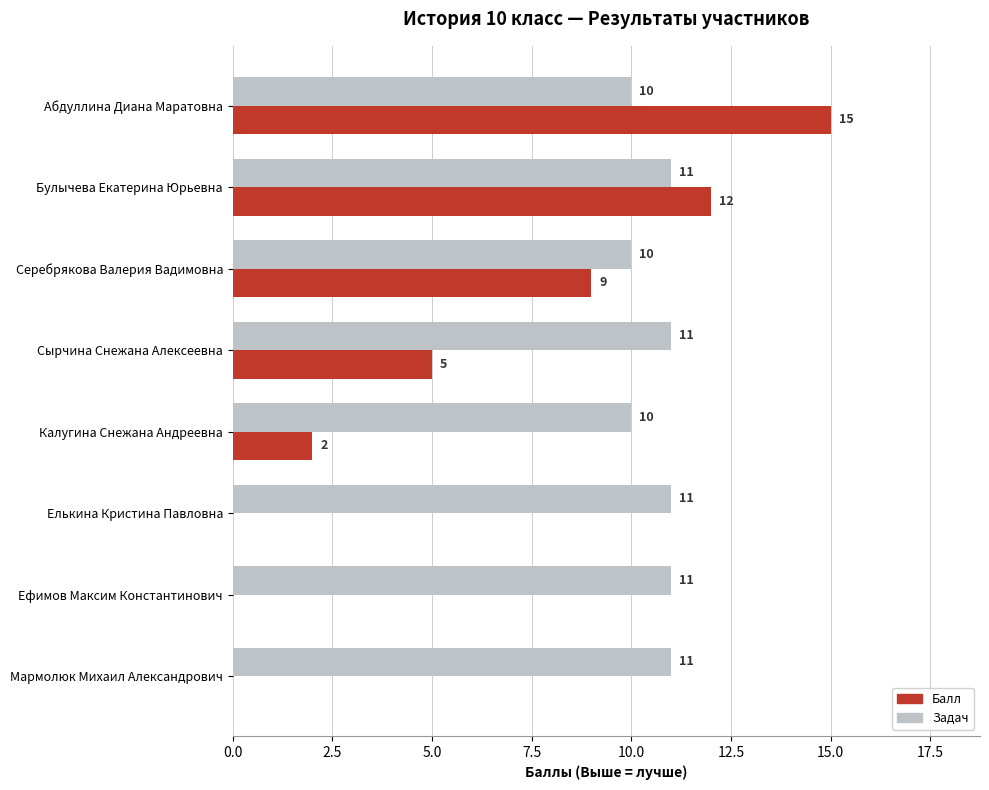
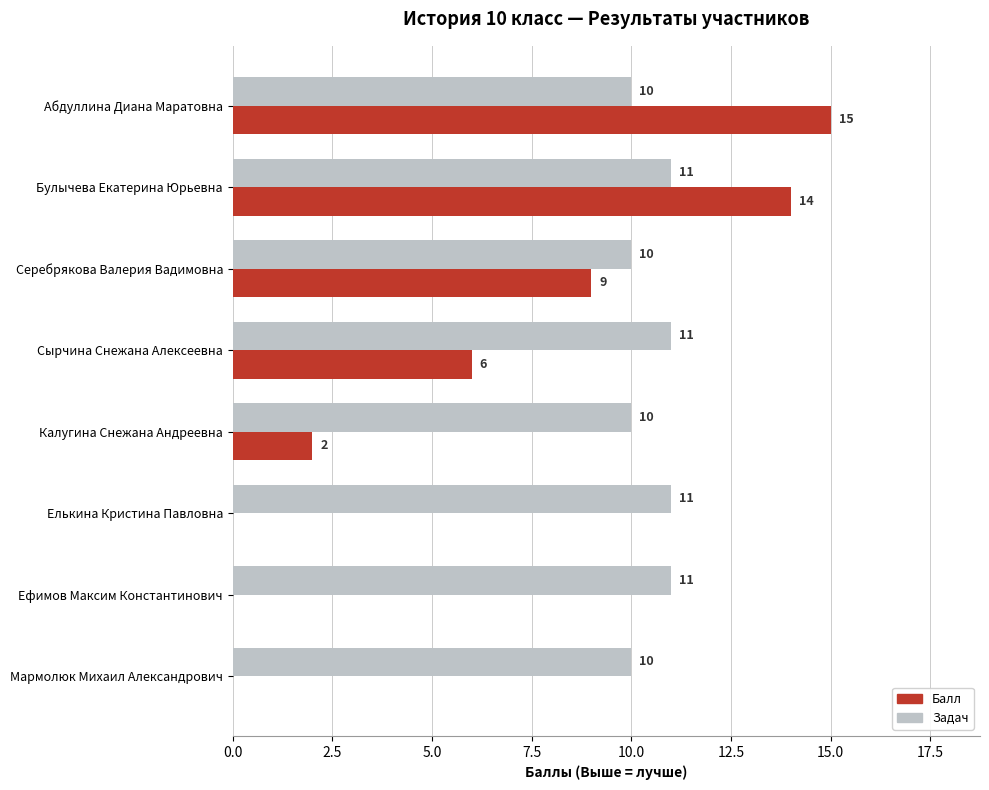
Балл, Булычева Екатерина Юрьевна: 12 -> 14
Балл, Сырчина Снежана Алексеевна: 5 -> 6
Задач, Мармолюк Михаил Александрович: 11 -> 10
